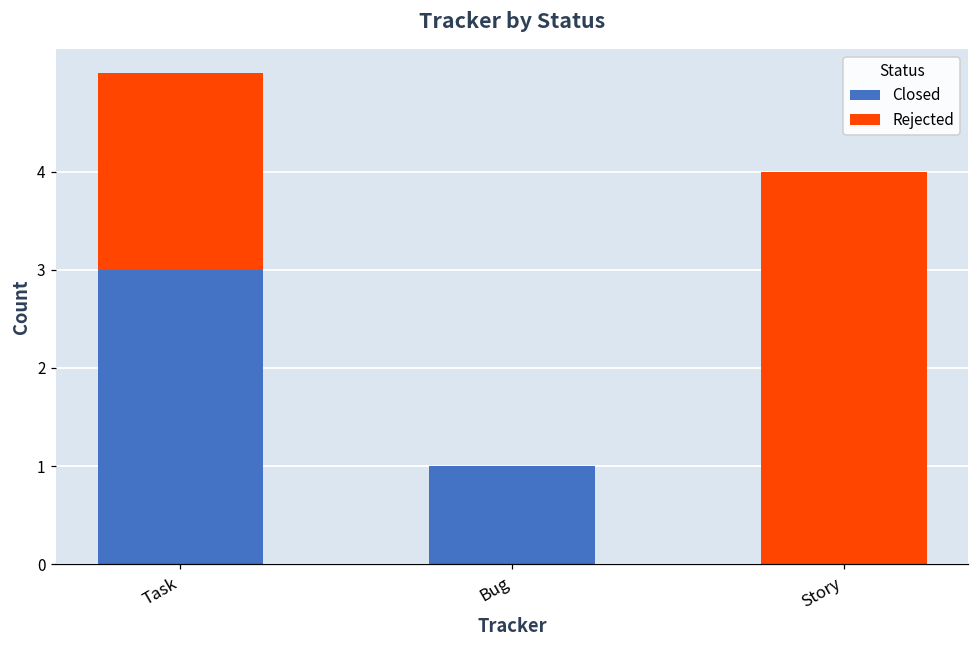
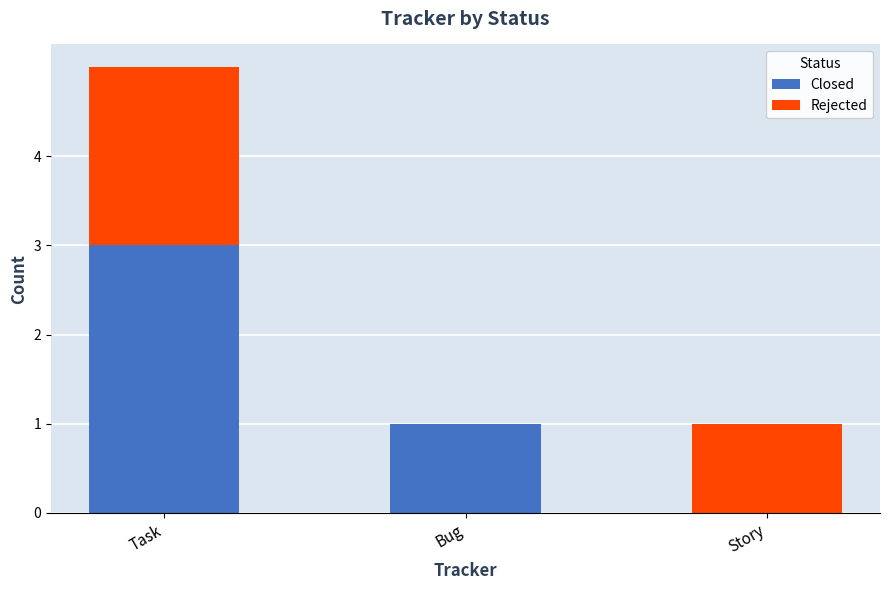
Rejected, Story: 4 -> 1
